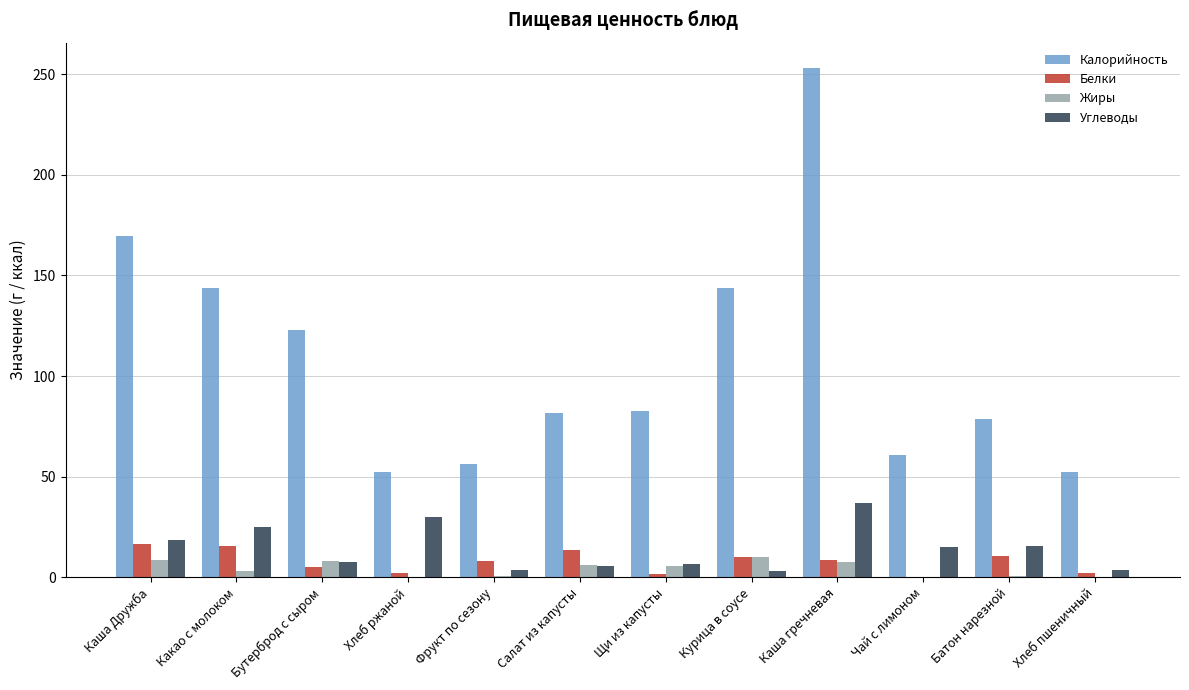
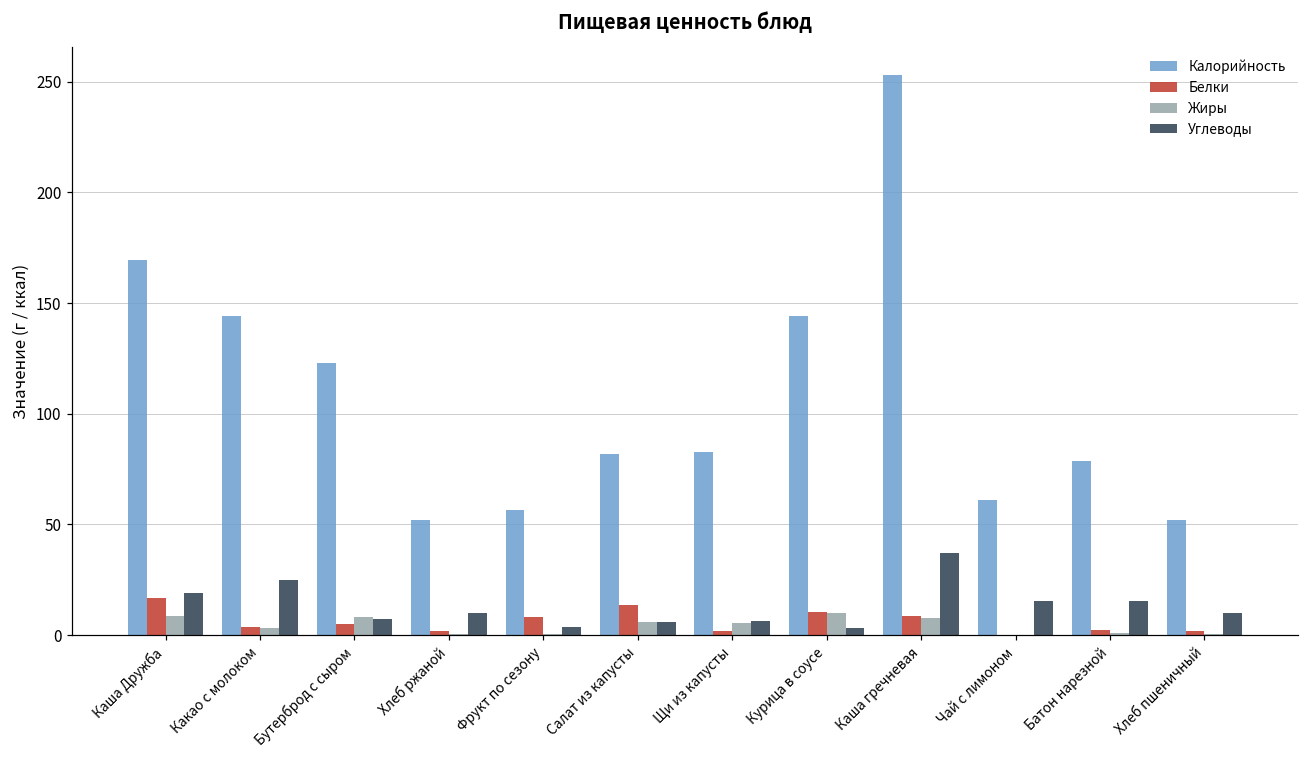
Белки, Какао с молоком: 16 -> 4
Углеводы, Хлеб ржаной: 30 -> 10
Белки, Батон нарезной: 11 -> 2
Углеводы, Хлеб пшеничный: 4 -> 10
